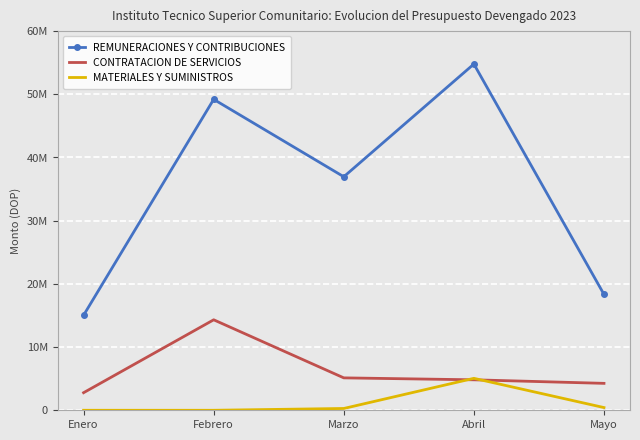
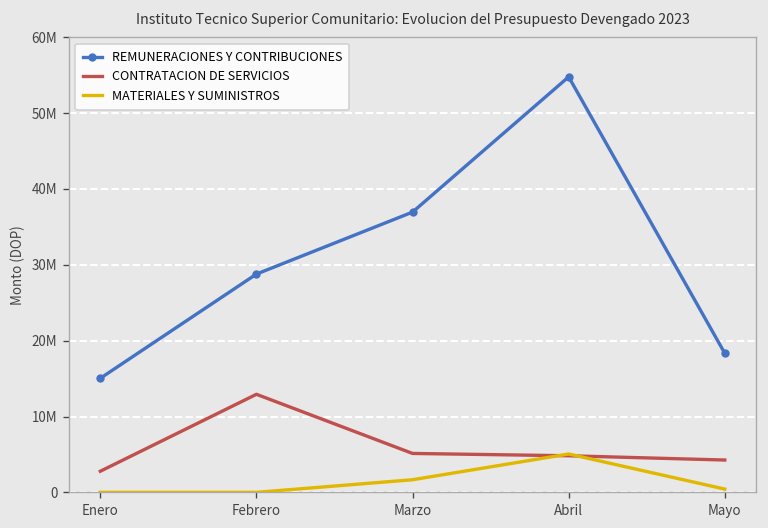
REMUNERACIONES Y CONTRIBUCIONES, Febrero: 49000000 -> 29000000
CONTRATACION DE SERVICIOS, Febrero: 14000000 -> 13000000
MATERIALES Y SUMINISTROS, Marzo: 0 -> 2000000
